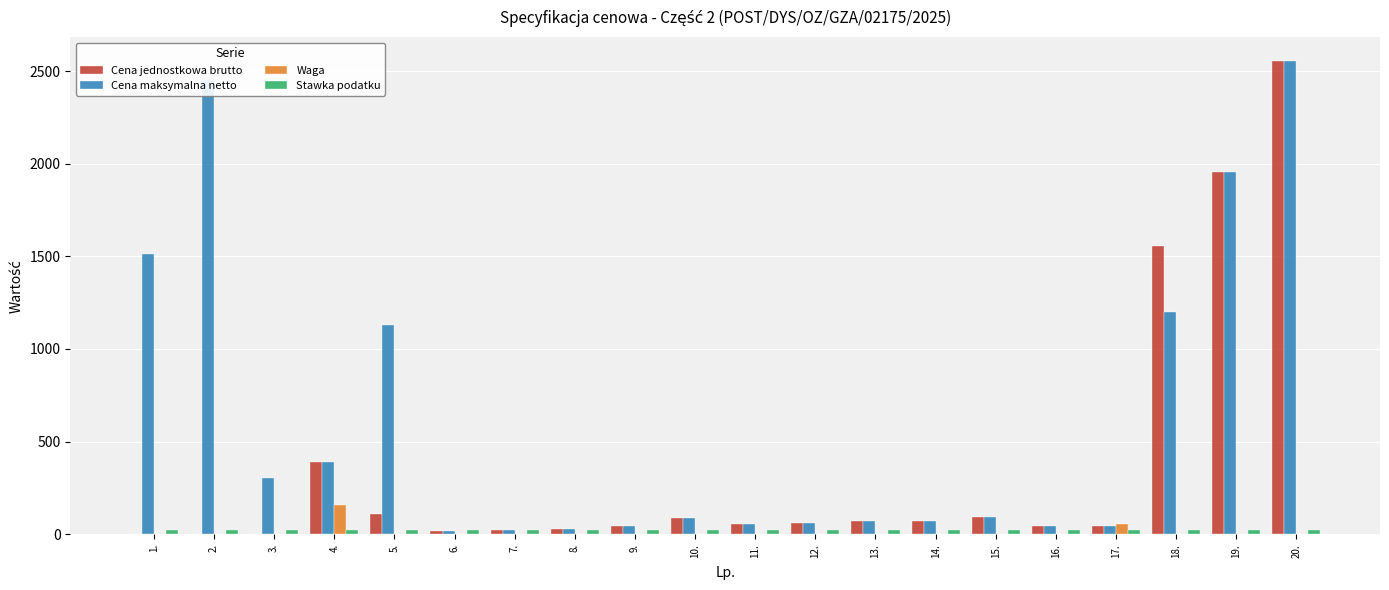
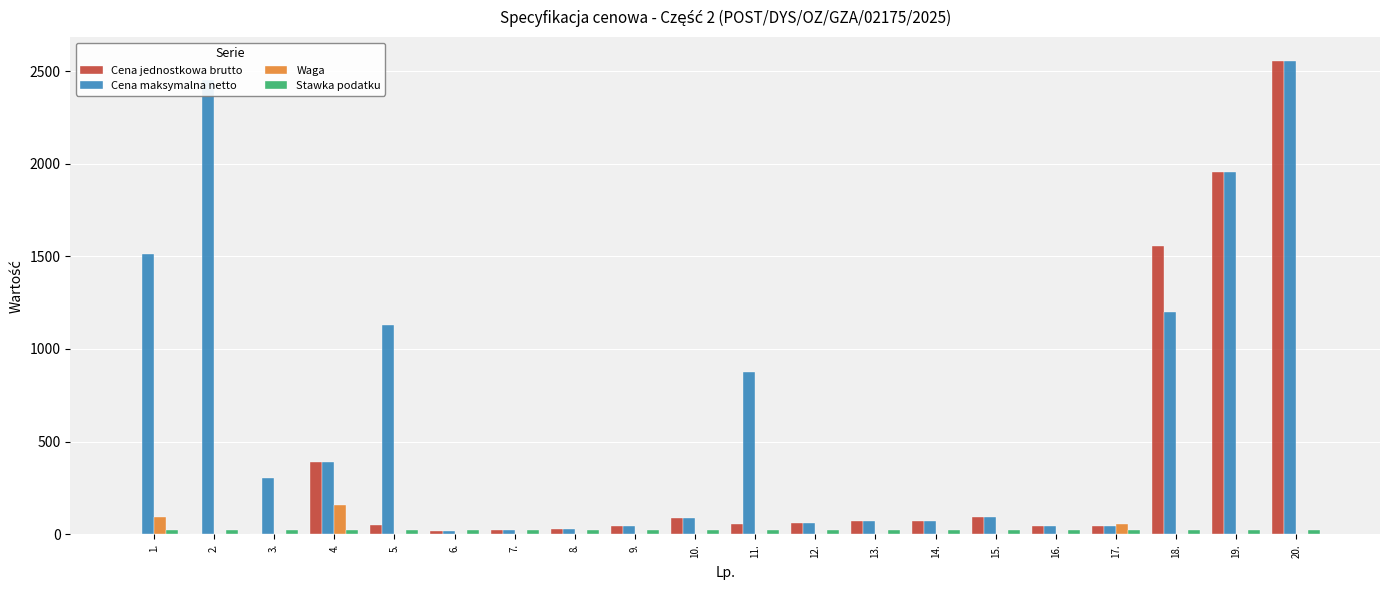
Waga, 1.: 0 -> 100
Cena jednostkowa brutto, 5.: 110 -> 50
Cena maksymalna netto, 11.: 50 -> 880
